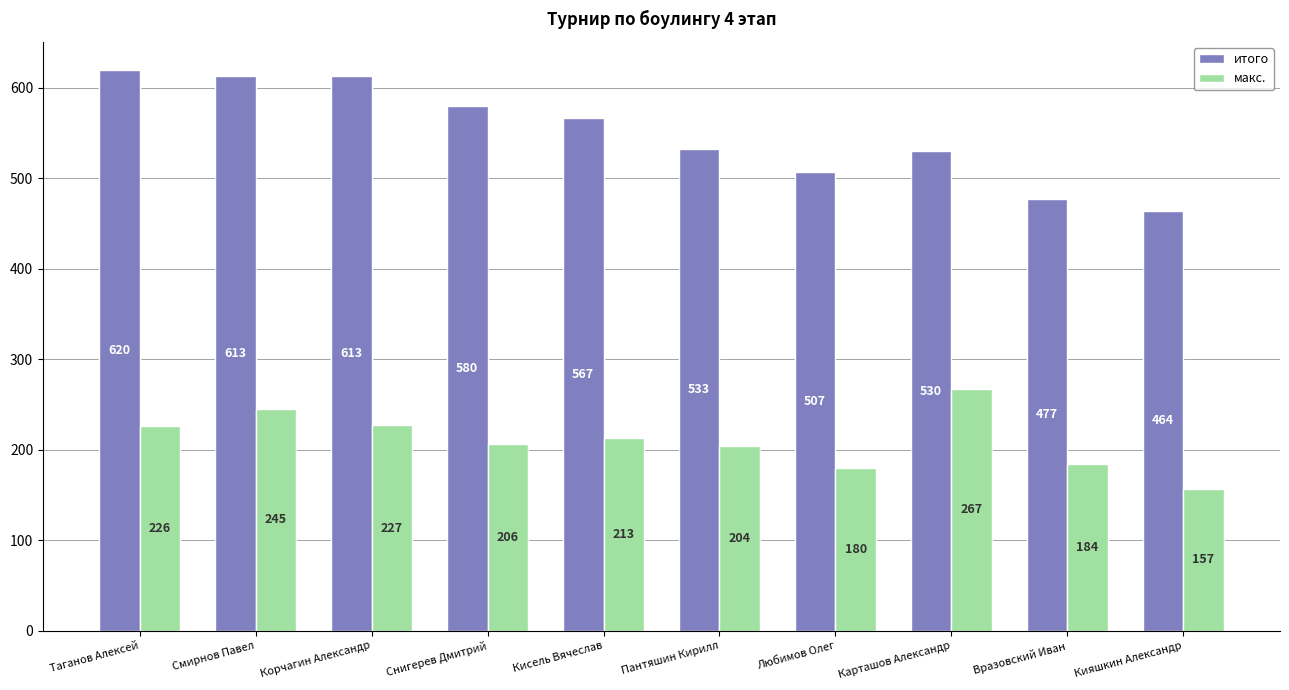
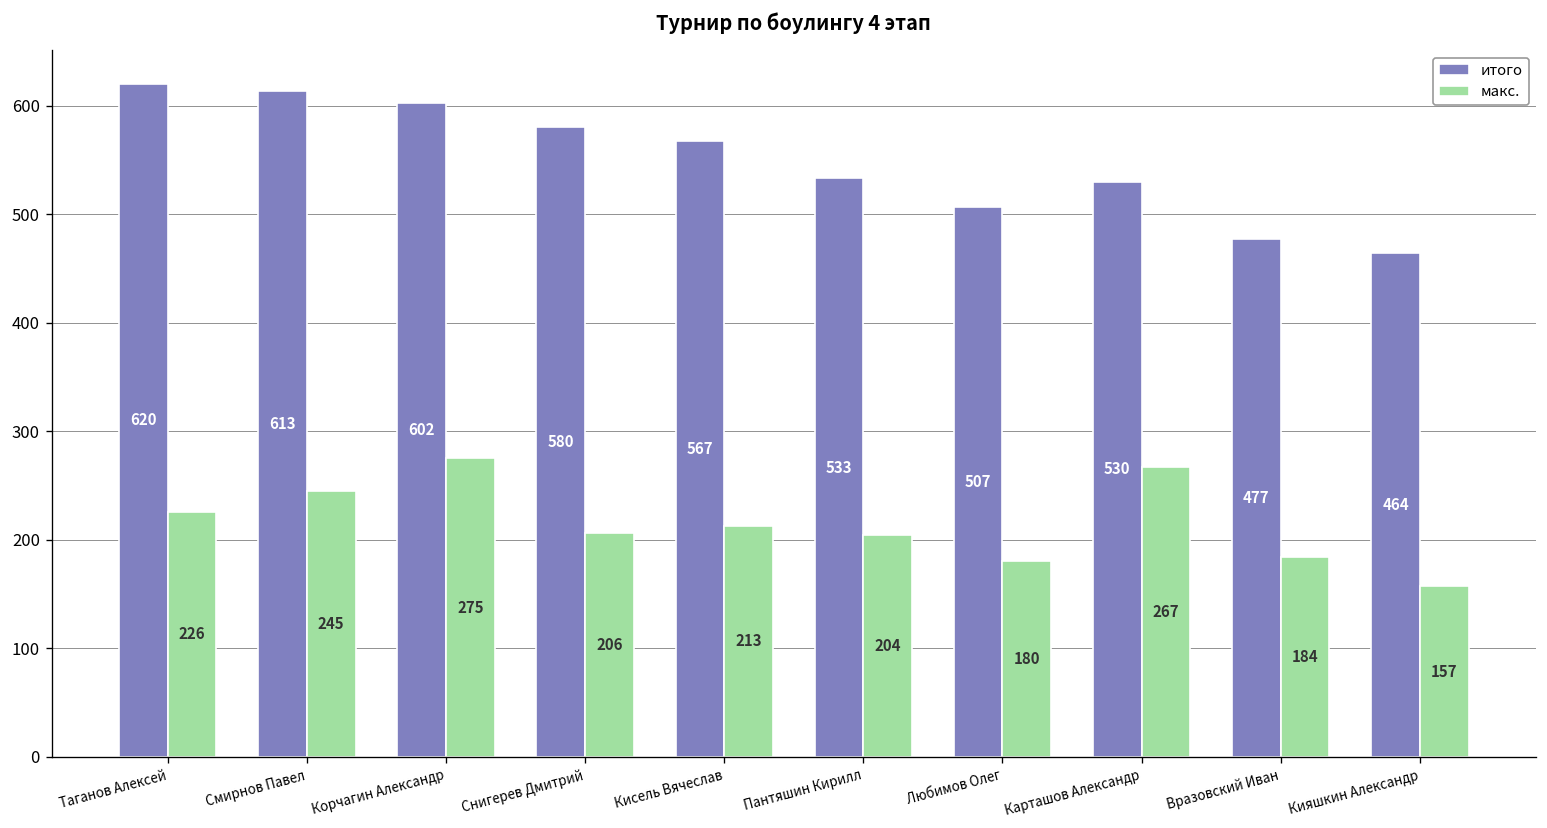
итого, Корчагин Александр: 613 -> 602
макс., Корчагин Александр: 227 -> 275
